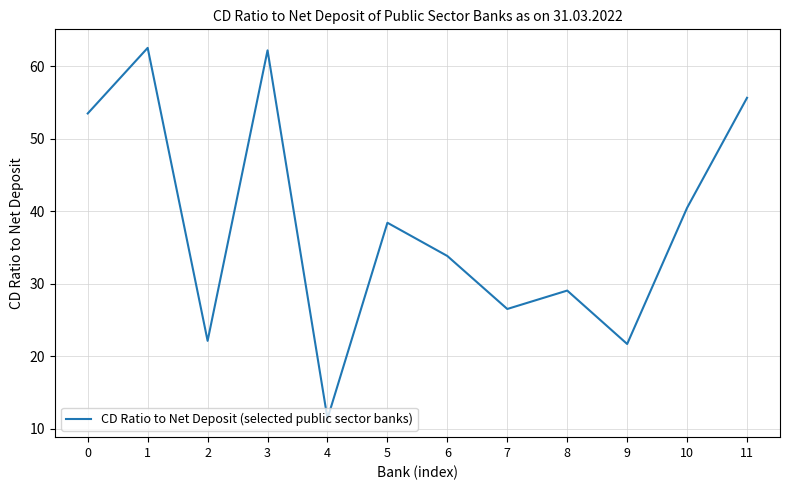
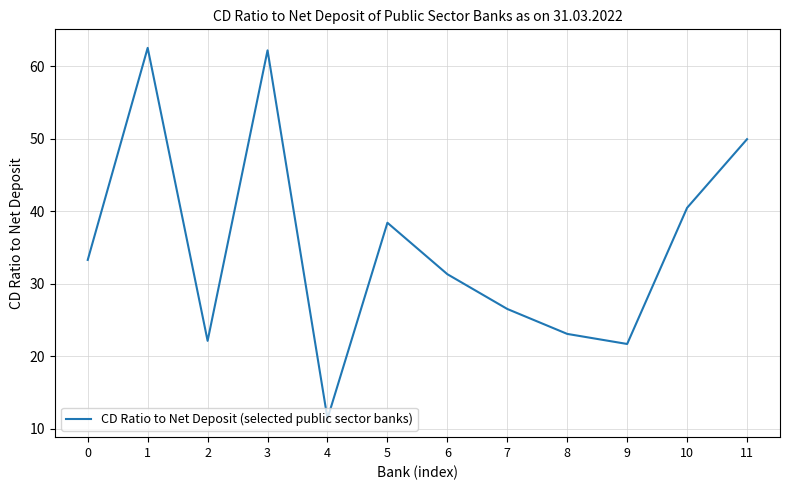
0: 54 -> 33
6: 34 -> 31
8: 29 -> 23
11: 56 -> 50
